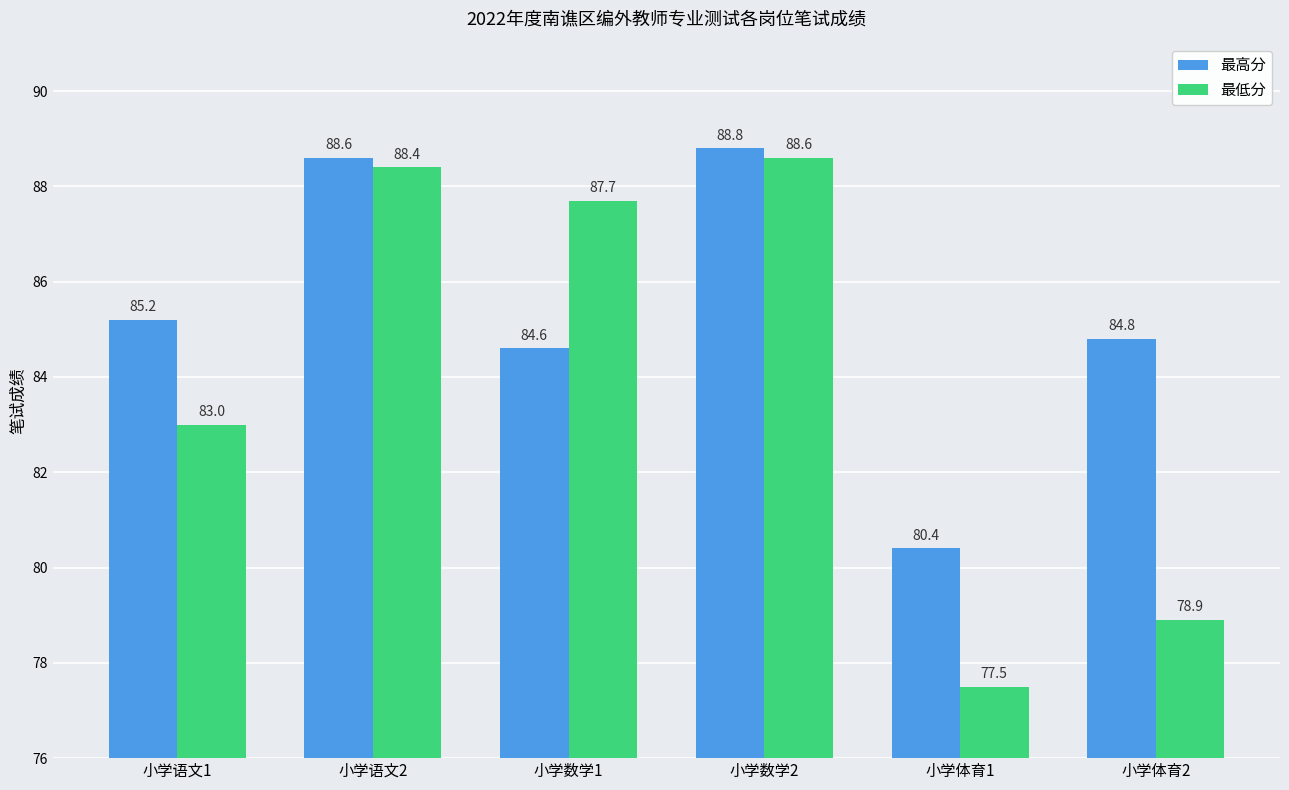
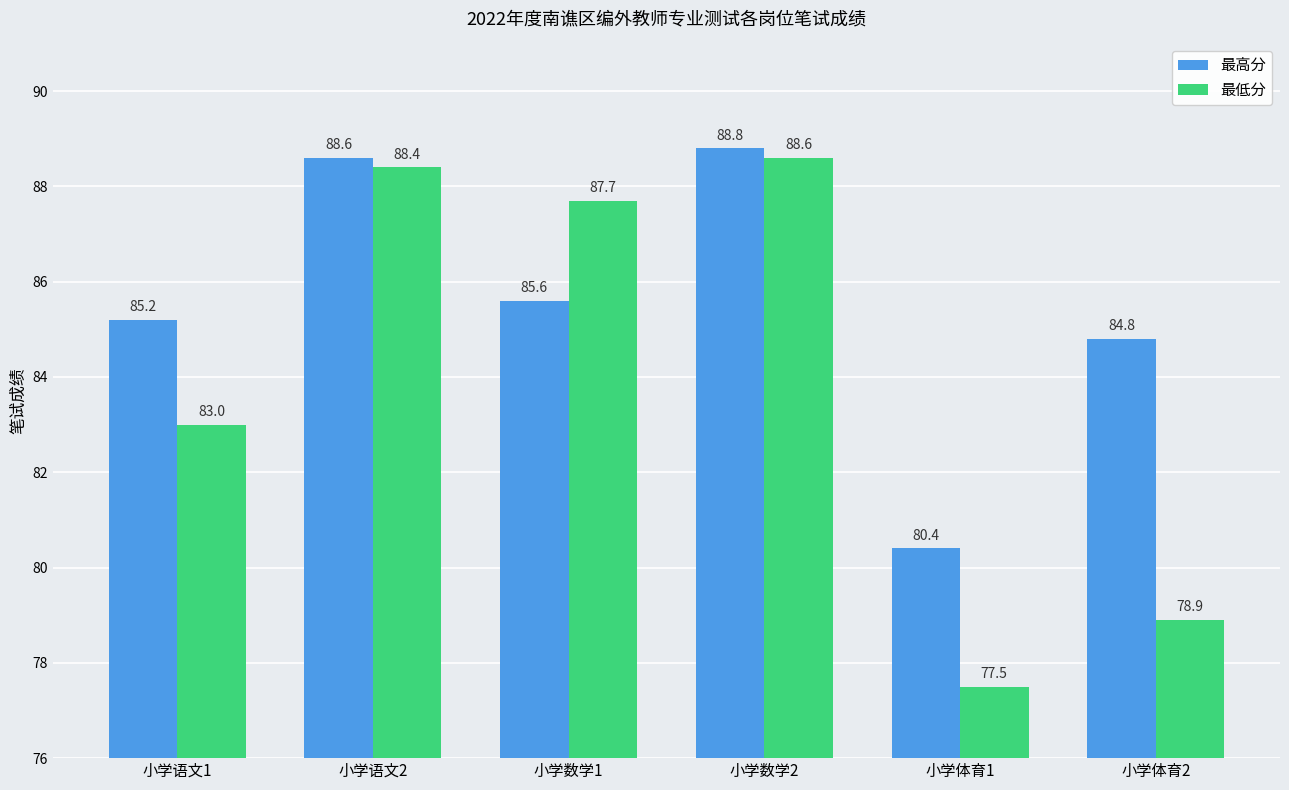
最高分, 小学数学1: 84.6 -> 85.6
